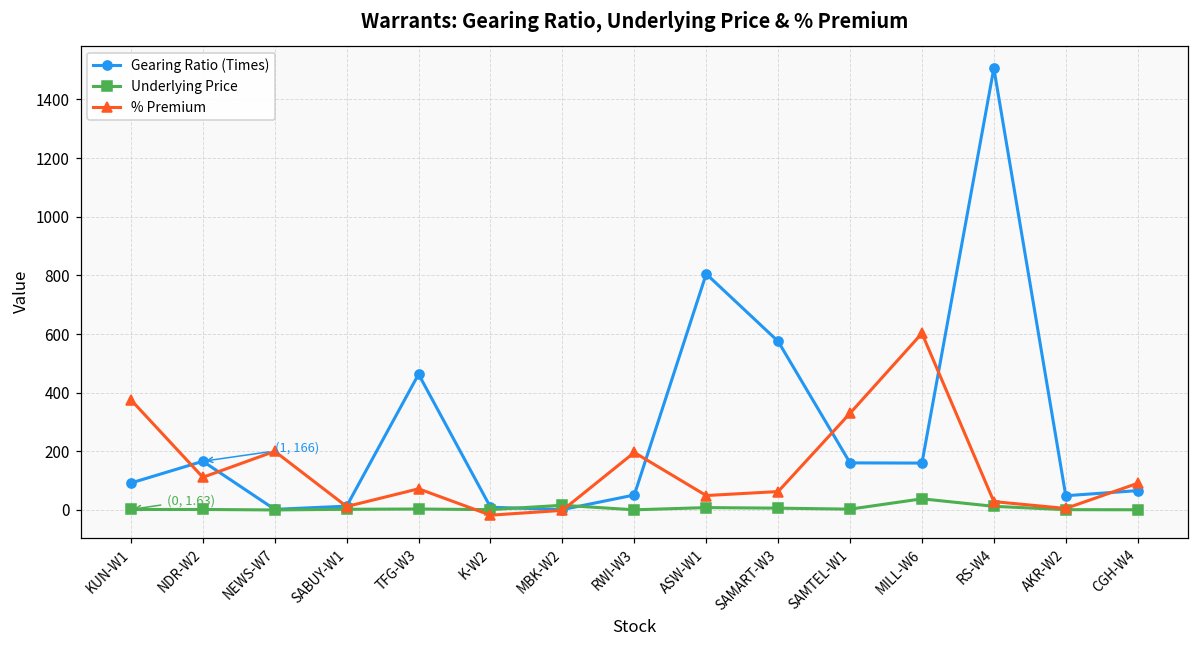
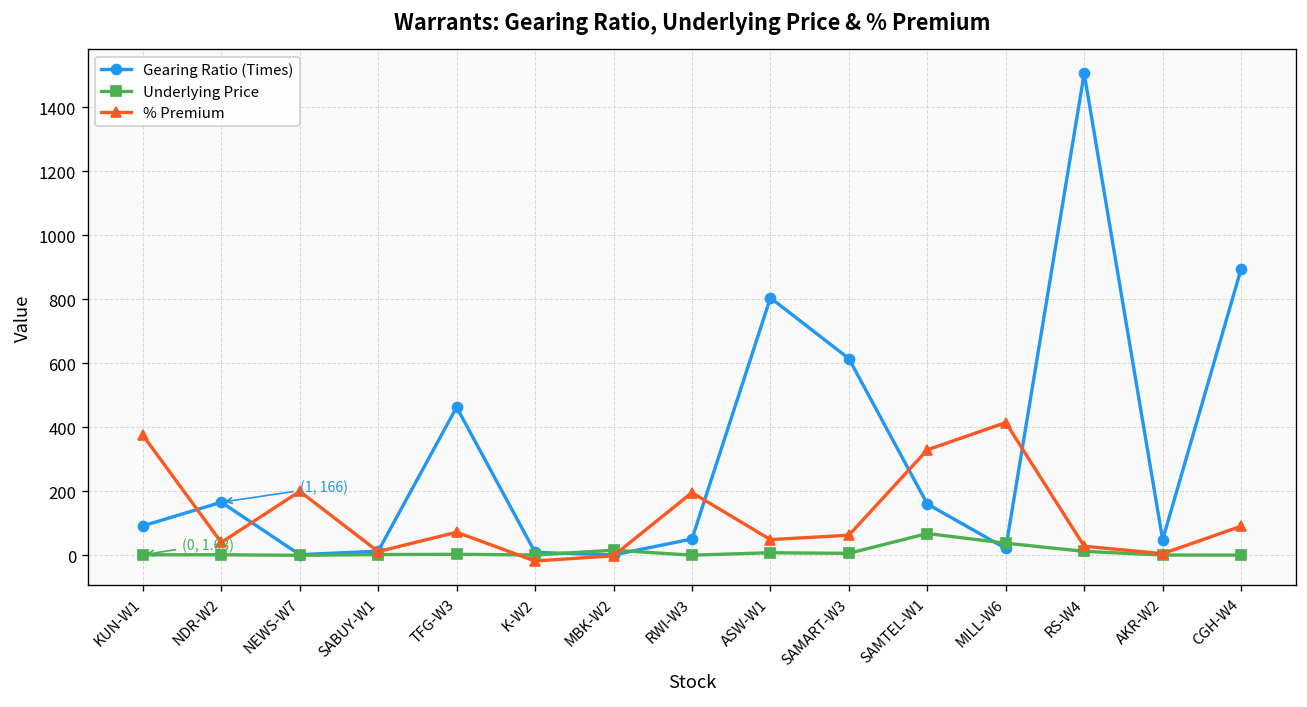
% Premium, NDR-W2: 110 -> 40
Gearing Ratio (Times), SAMART-W3: 580 -> 620
Underlying Price, SAMTEL-W1: 0 -> 70
Gearing Ratio (Times), MILL-W6: 160 -> 20
% Premium, MILL-W6: 600 -> 410
Gearing Ratio (Times), CGH-W4: 70 -> 900
